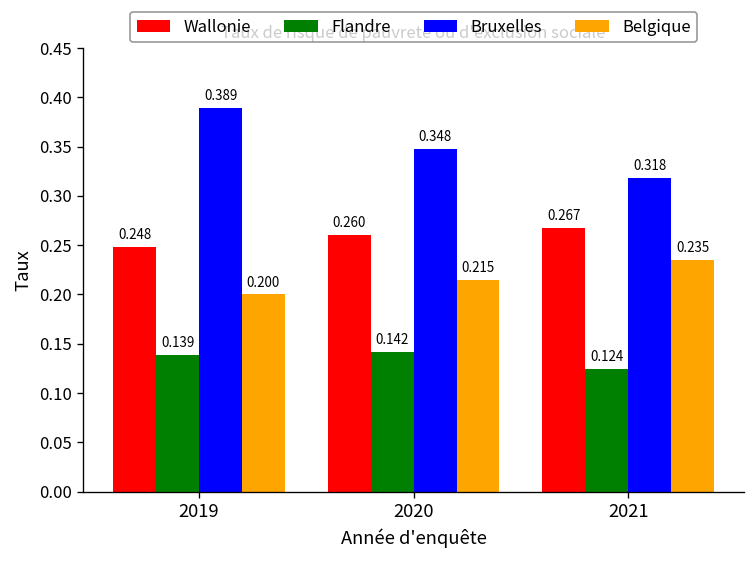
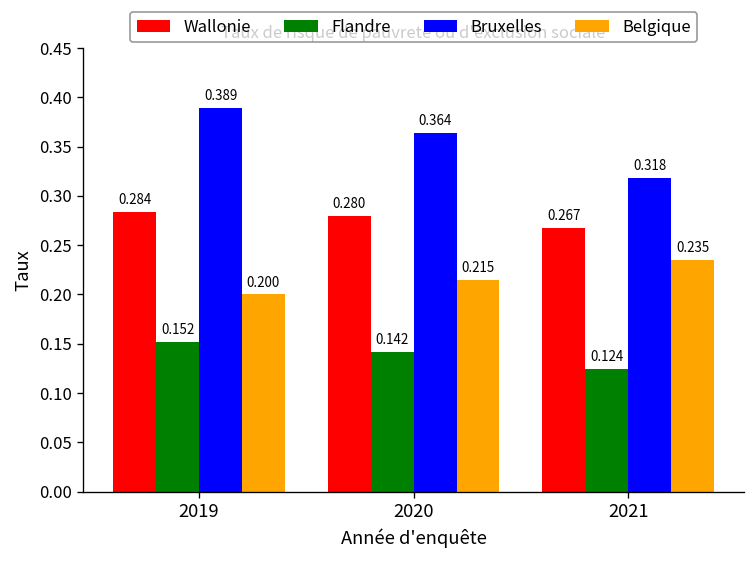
Wallonie, 2019: 0.248 -> 0.284
Flandre, 2019: 0.139 -> 0.152
Wallonie, 2020: 0.260 -> 0.280
Bruxelles, 2020: 0.348 -> 0.364
